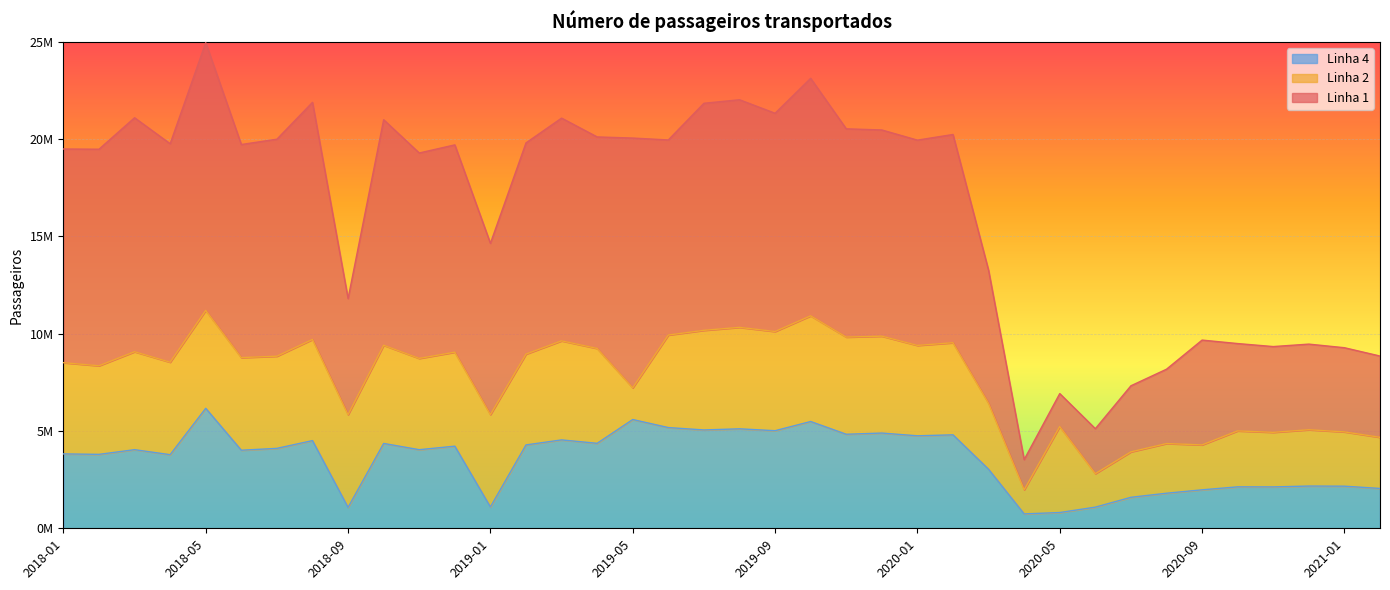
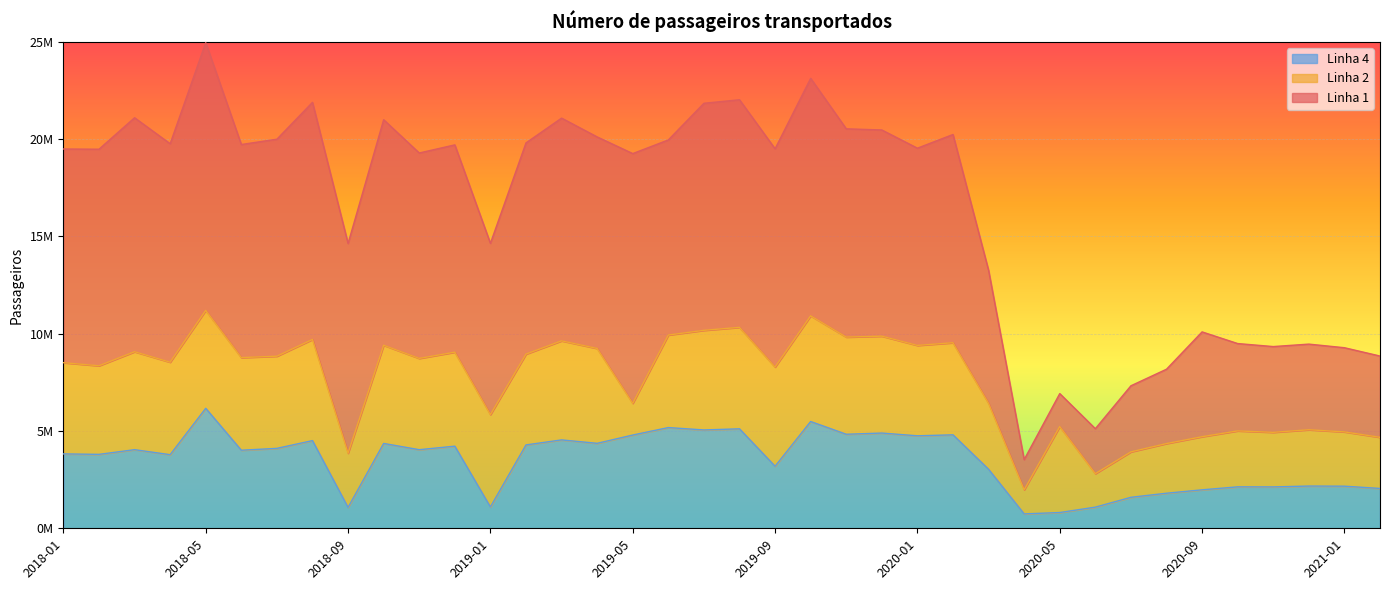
Linha 2, 2018-09: 4800000 -> 2800000
Linha 1, 2018-09: 6000000 -> 10800000
Linha 4, 2019-05: 5600000 -> 4800000
Linha 4, 2019-09: 5000000 -> 3200000
Linha 1, 2020-01: 10600000 -> 10100000
Linha 2, 2020-09: 2300000 -> 2700000
